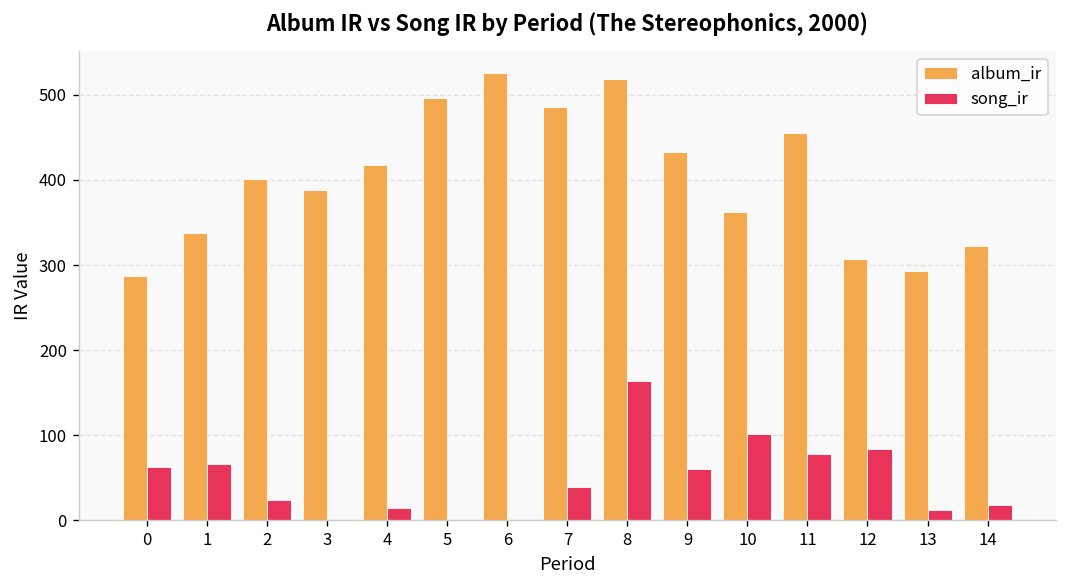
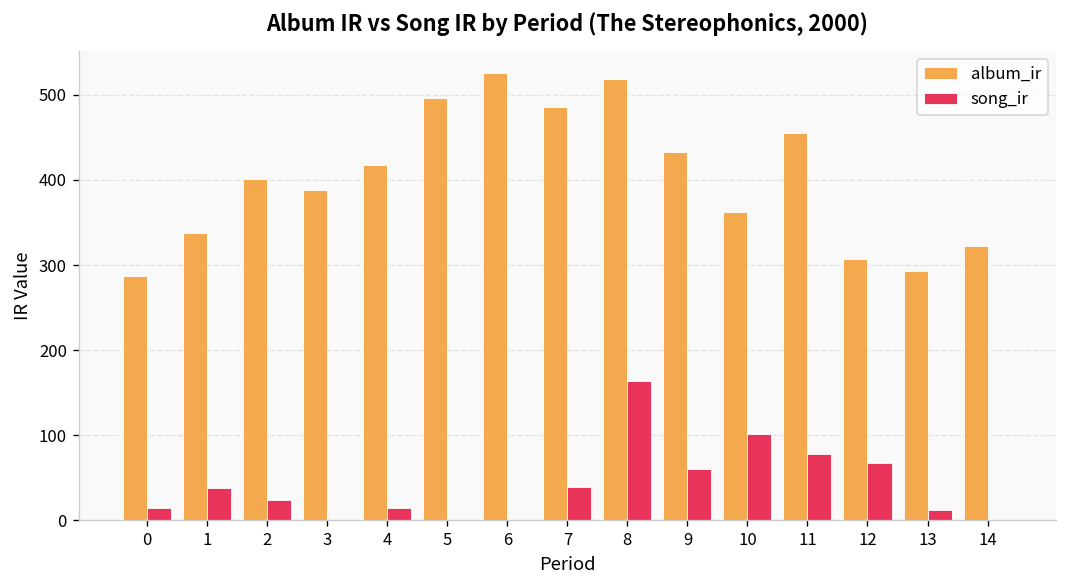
song_ir, 0: 60 -> 10
song_ir, 1: 70 -> 40
song_ir, 12: 80 -> 70
song_ir, 14: 20 -> 0
